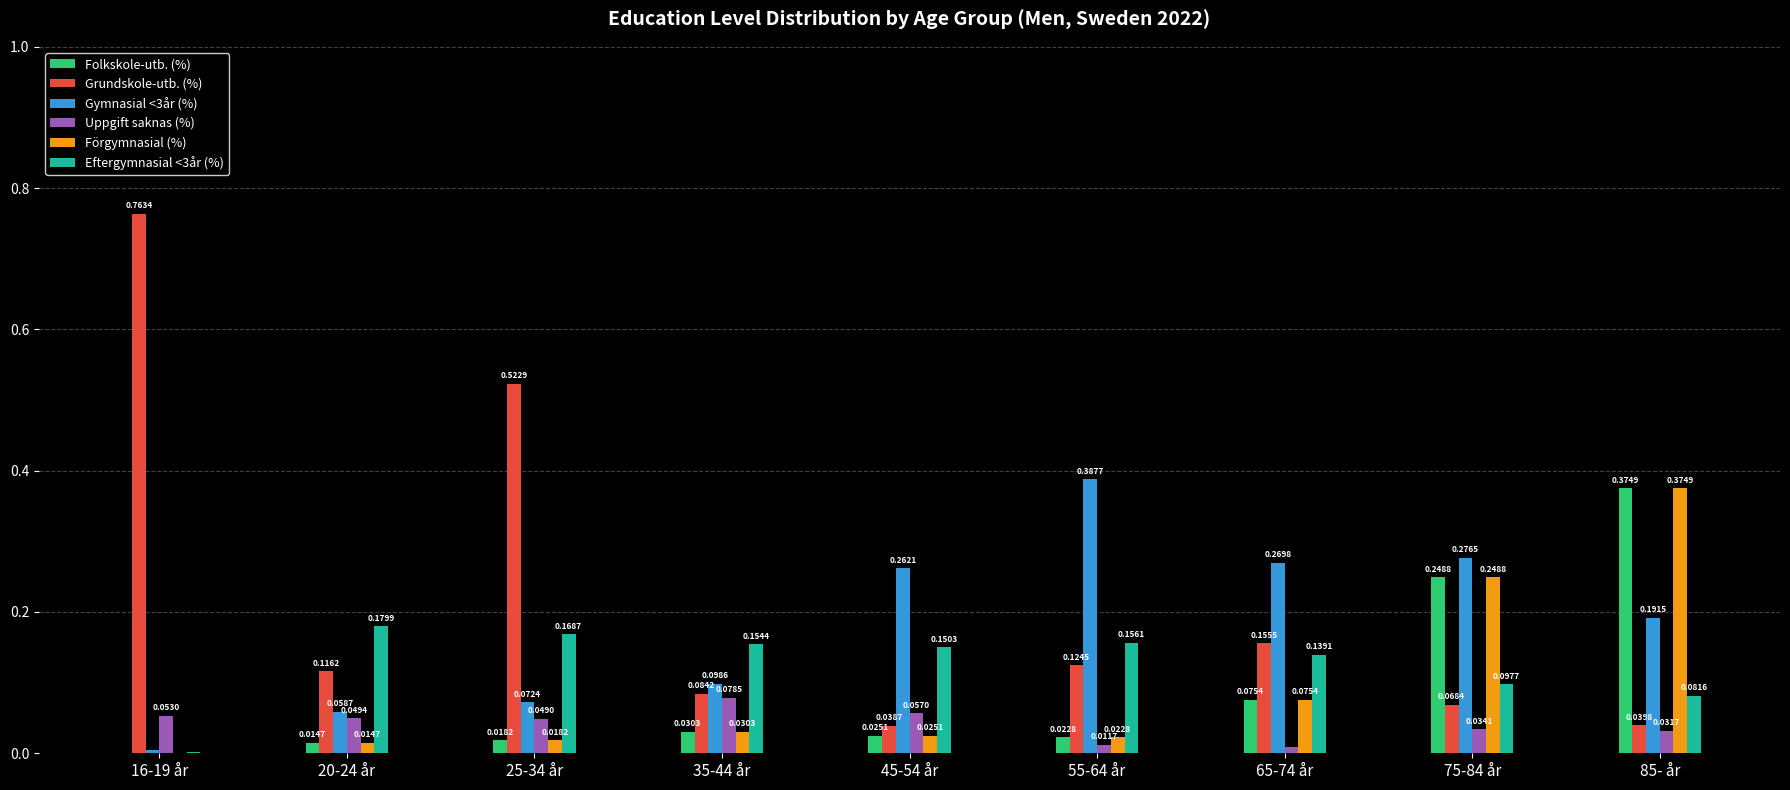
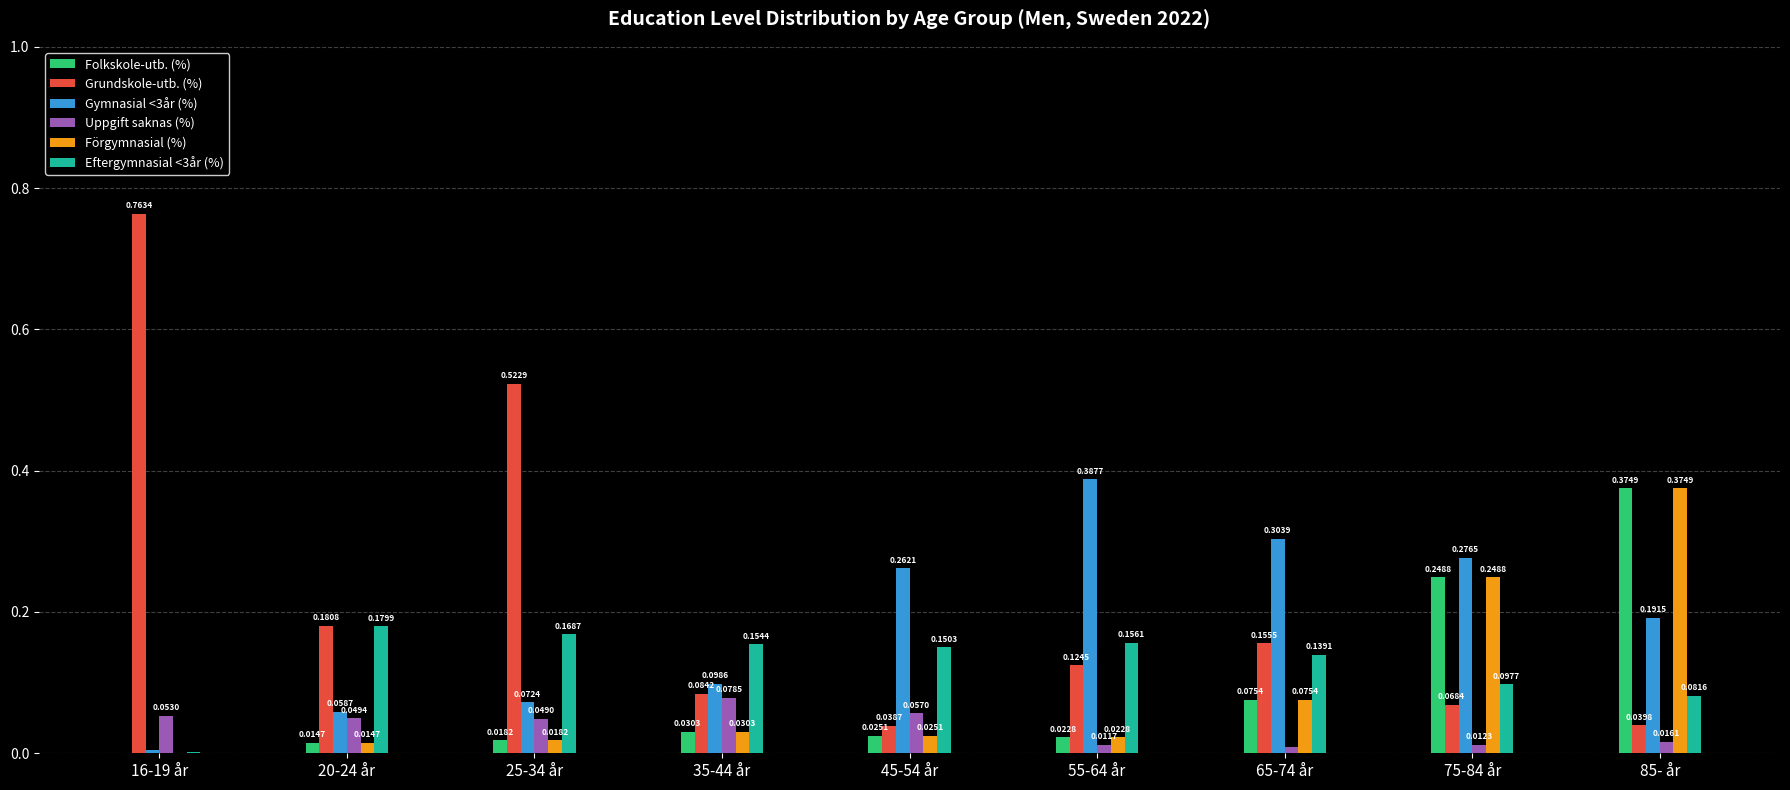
Grundskole-utb. (%), 20-24 år: 0.1162 -> 0.1808
Gymnasial <3år (%), 65-74 år: 0.2698 -> 0.3039
Uppgift saknas (%), 75-84 år: 0.0341 -> 0.0123
Uppgift saknas (%), 85- år: 0.0317 -> 0.0161
